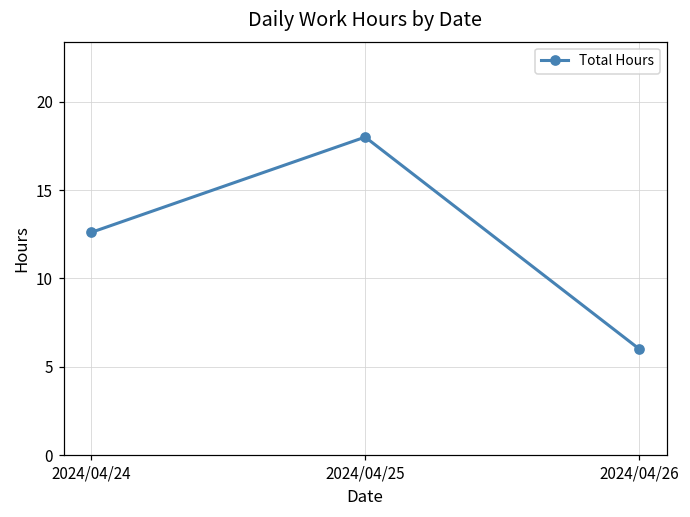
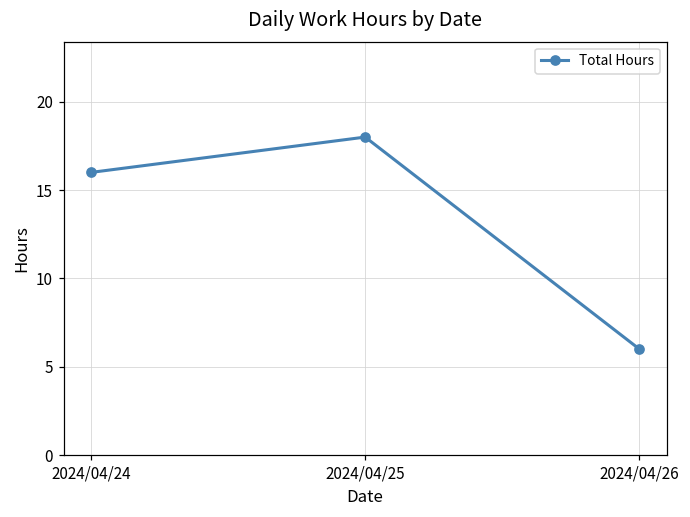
2024/04/24: 12.6 -> 16.0
